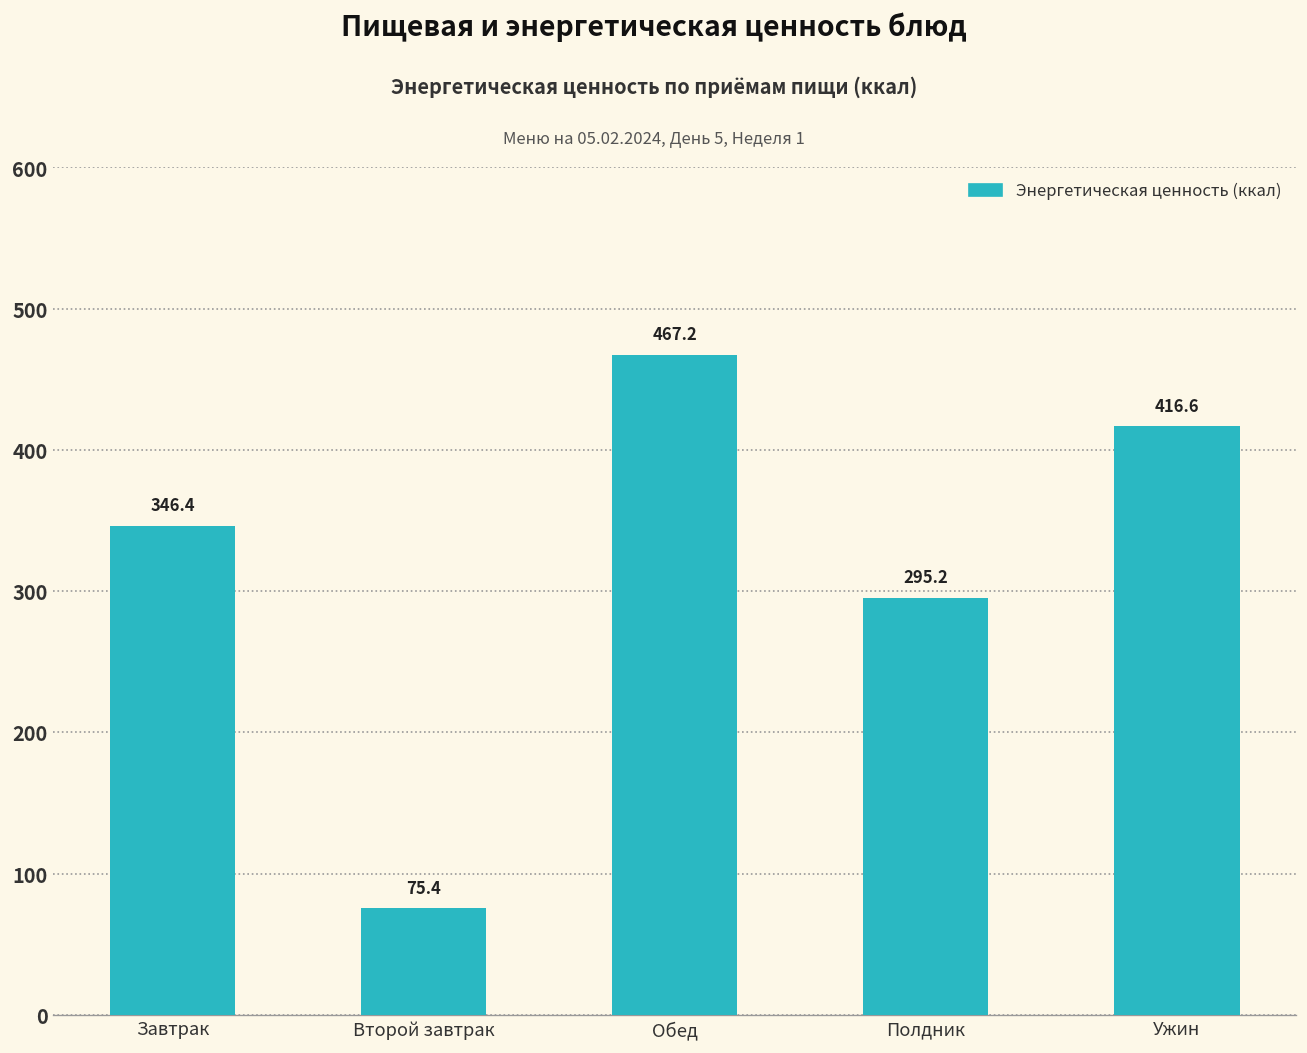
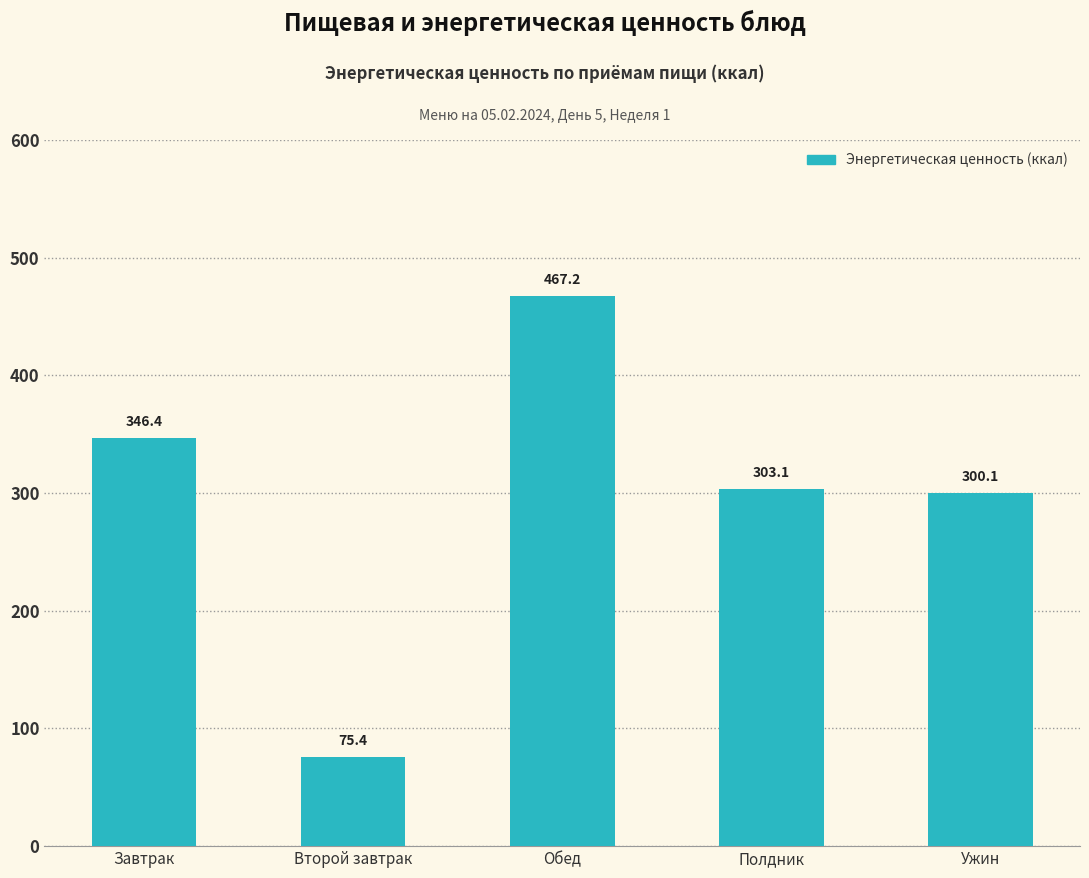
Полдник: 295.2 -> 303.1
Ужин: 416.6 -> 300.1
